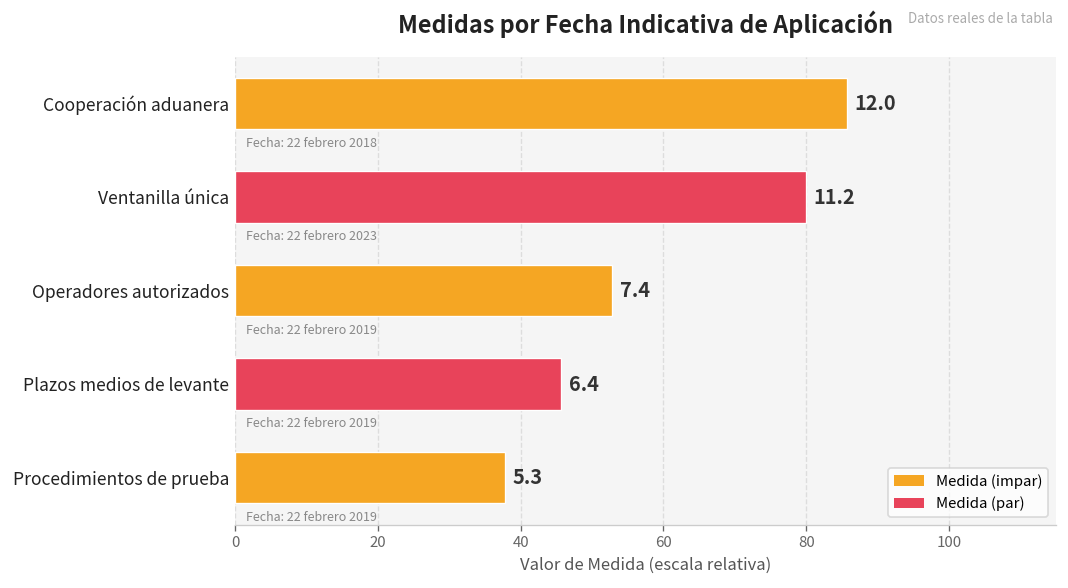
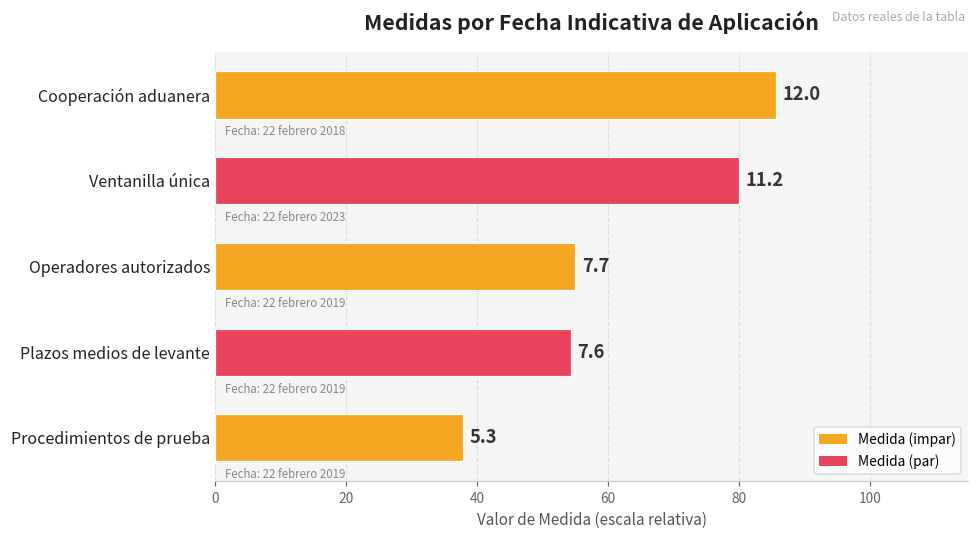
Operadores autorizados: 7.4 -> 7.7
Plazos medios de levante: 6.4 -> 7.6
